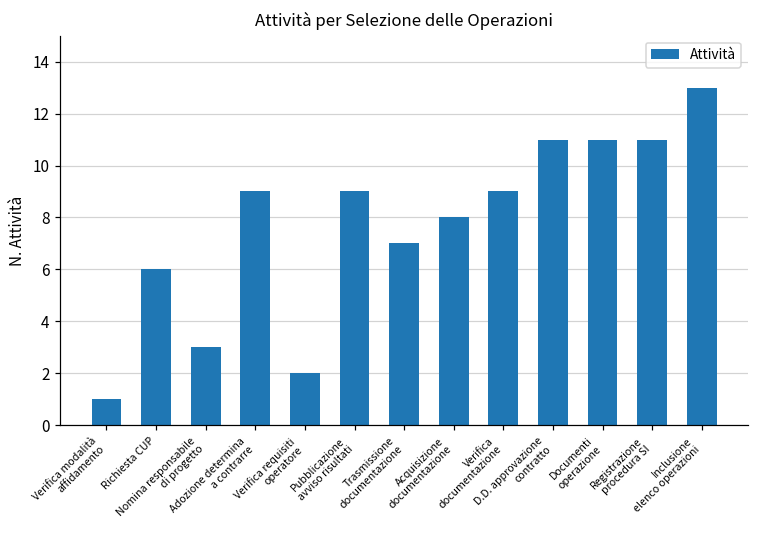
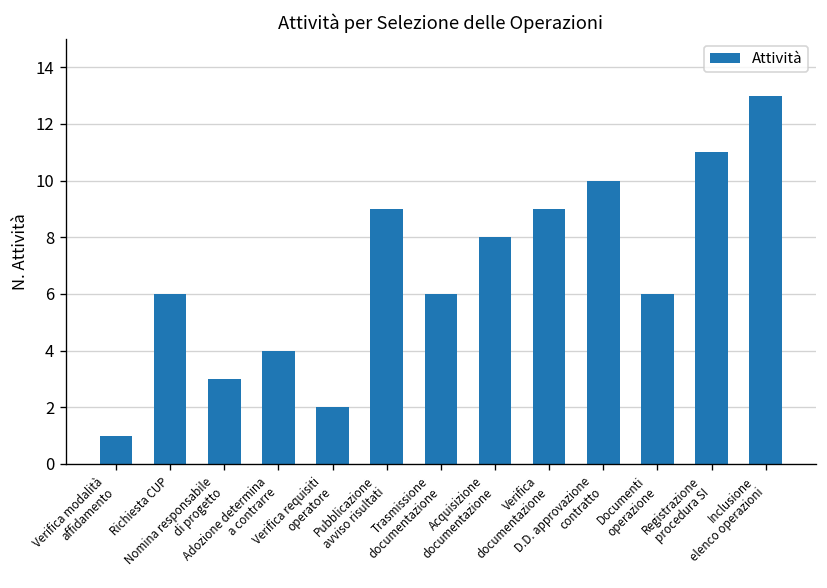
Adozione determina a contrarre: 9 -> 4
Trasmissione documentazione: 7 -> 6
D.D. approvazione contratto: 11 -> 10
Documenti operazione: 11 -> 6
